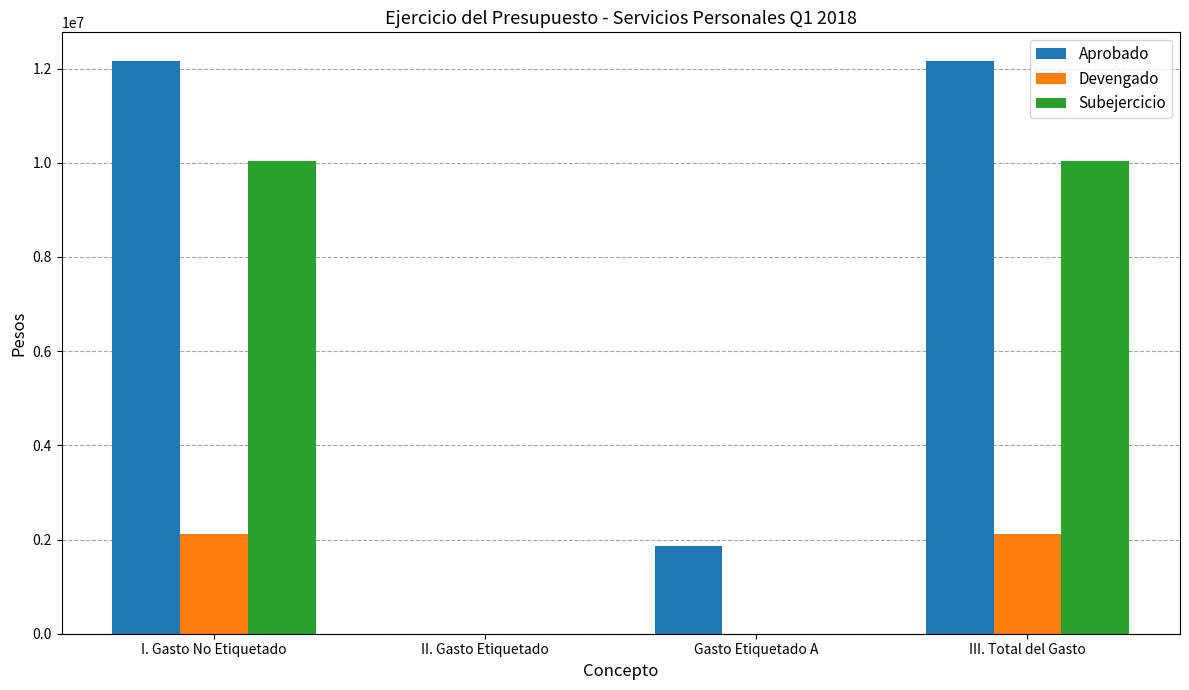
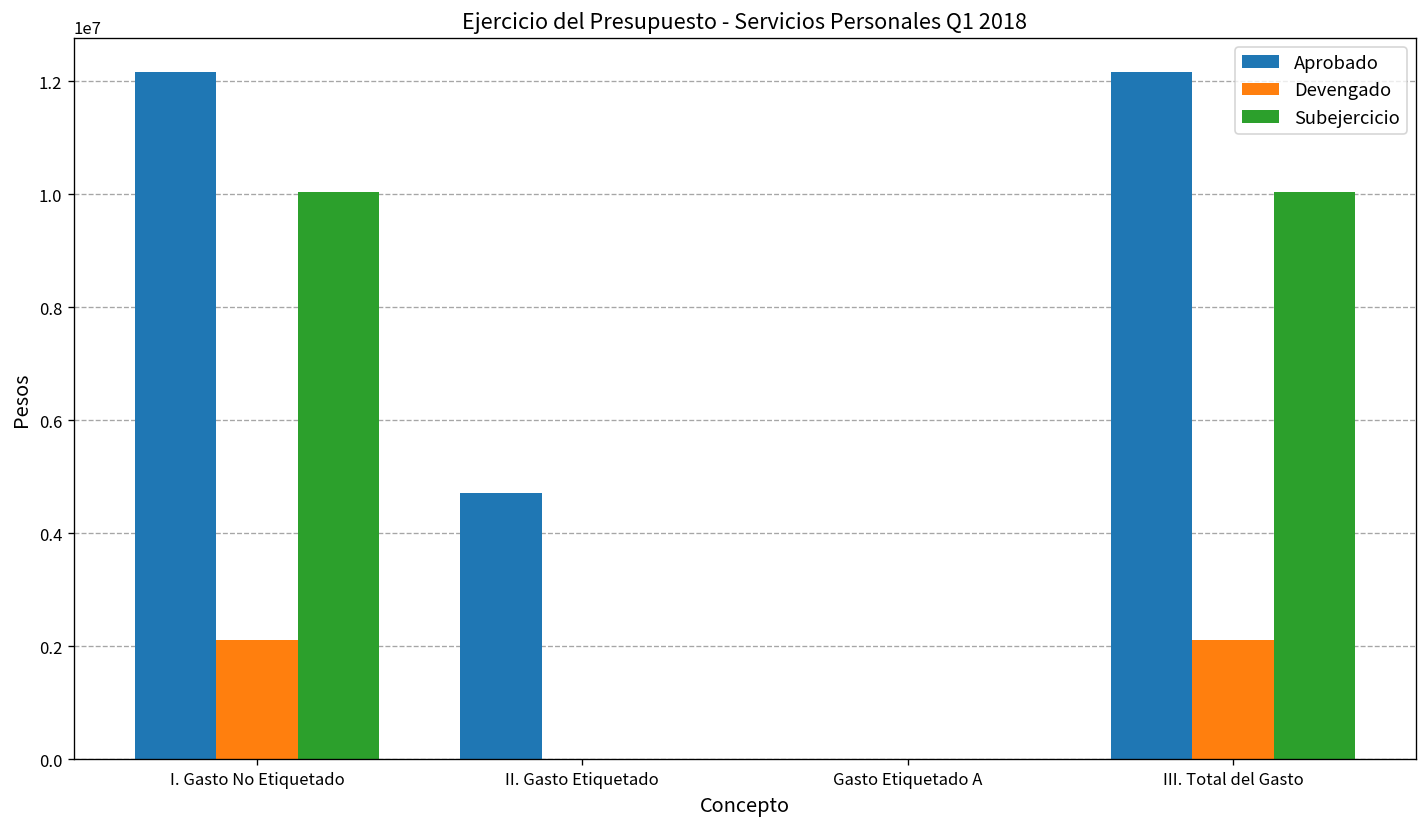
Aprobado, II. Gasto Etiquetado: 0 -> 4700000
Aprobado, Gasto Etiquetado A: 1900000 -> 0
